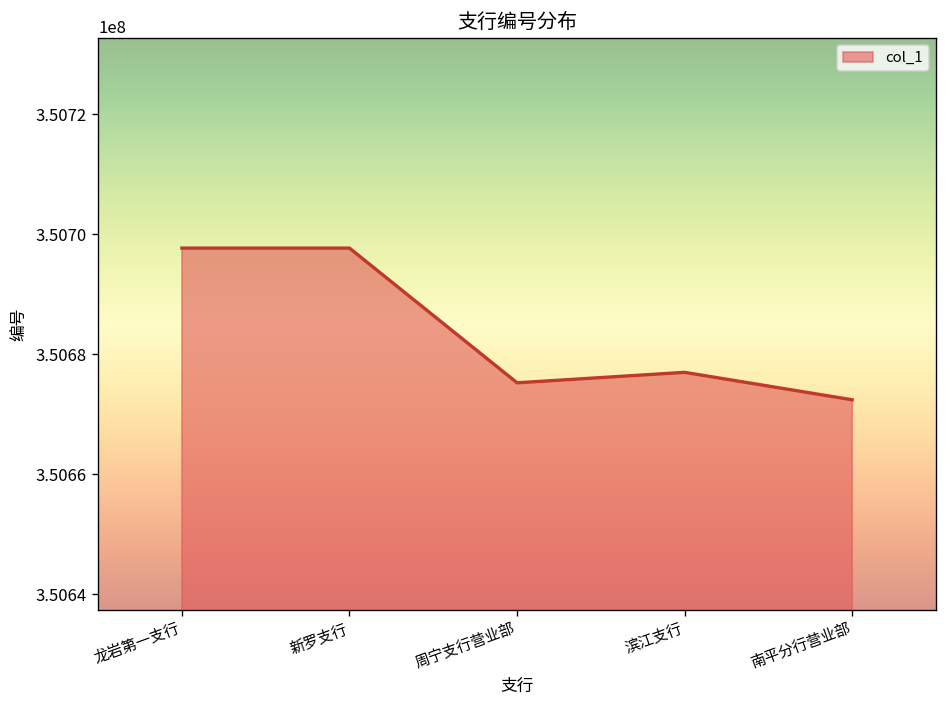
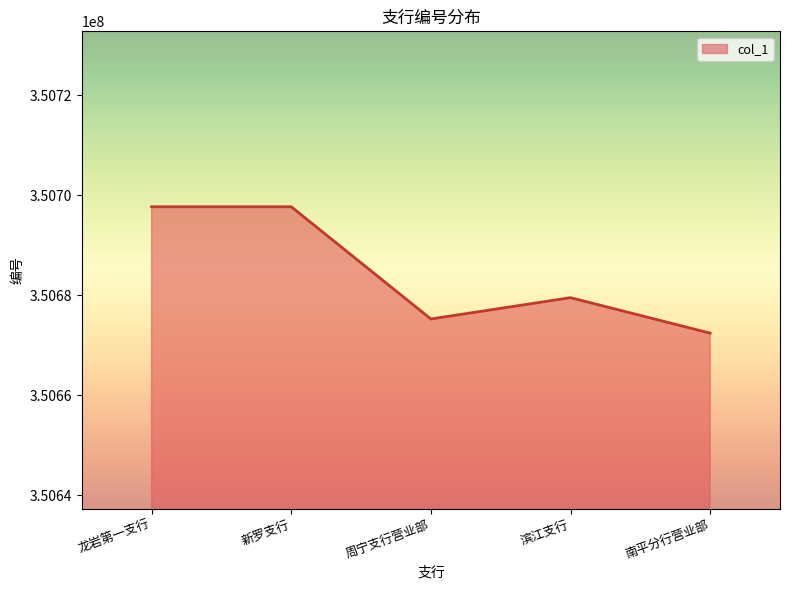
滨江支行: 350677000 -> 350680000
